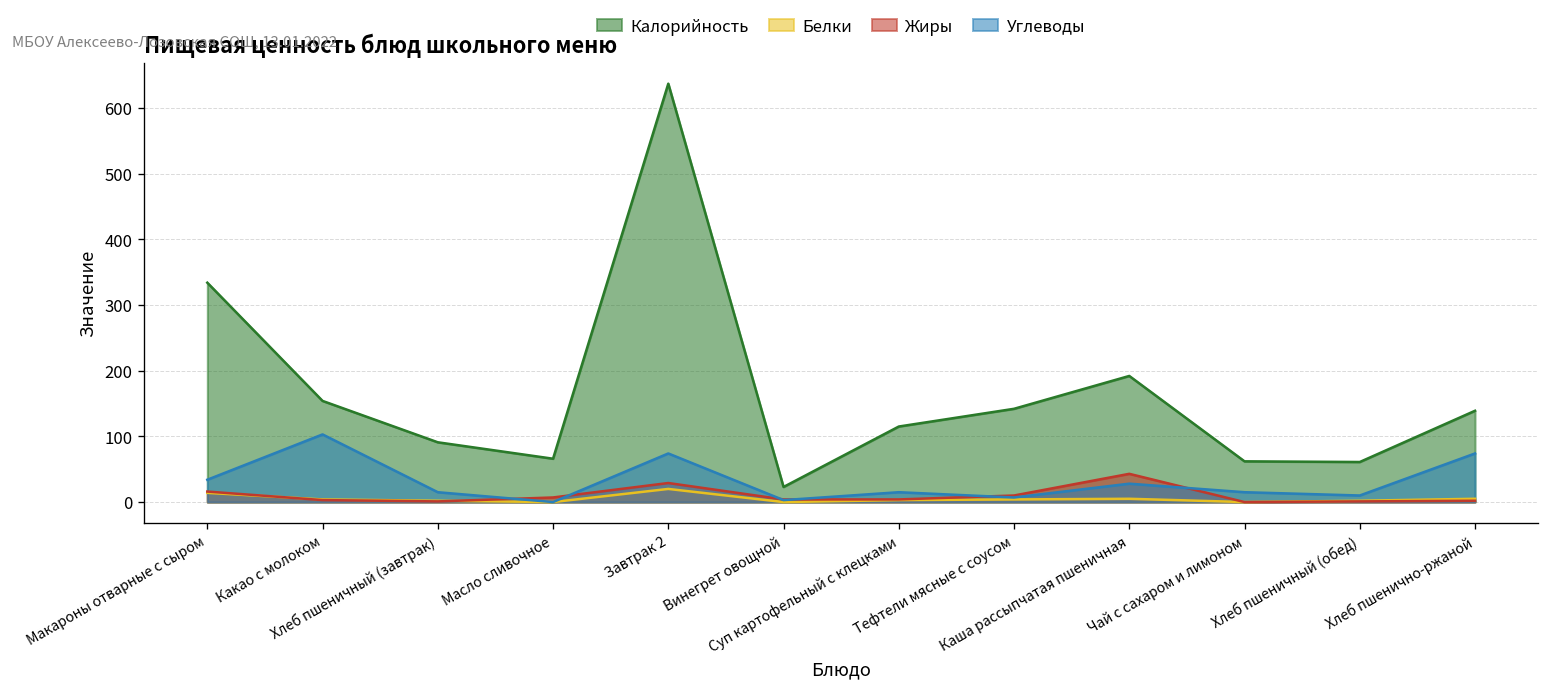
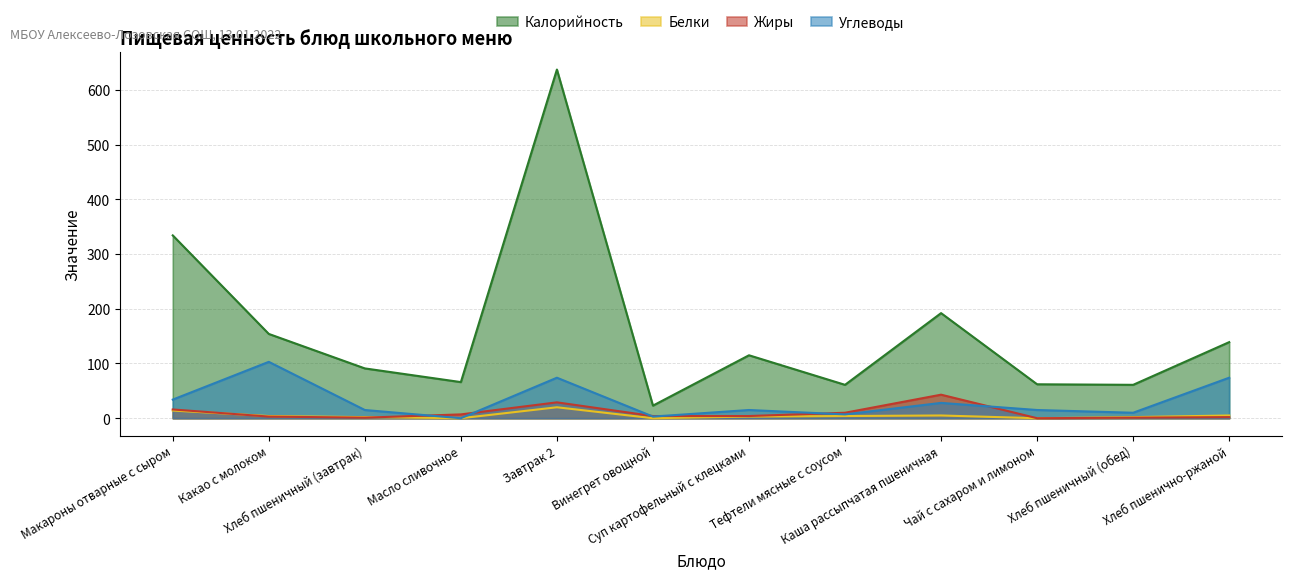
Калорийность, Тефтели мясные с соусом: 140 -> 60
